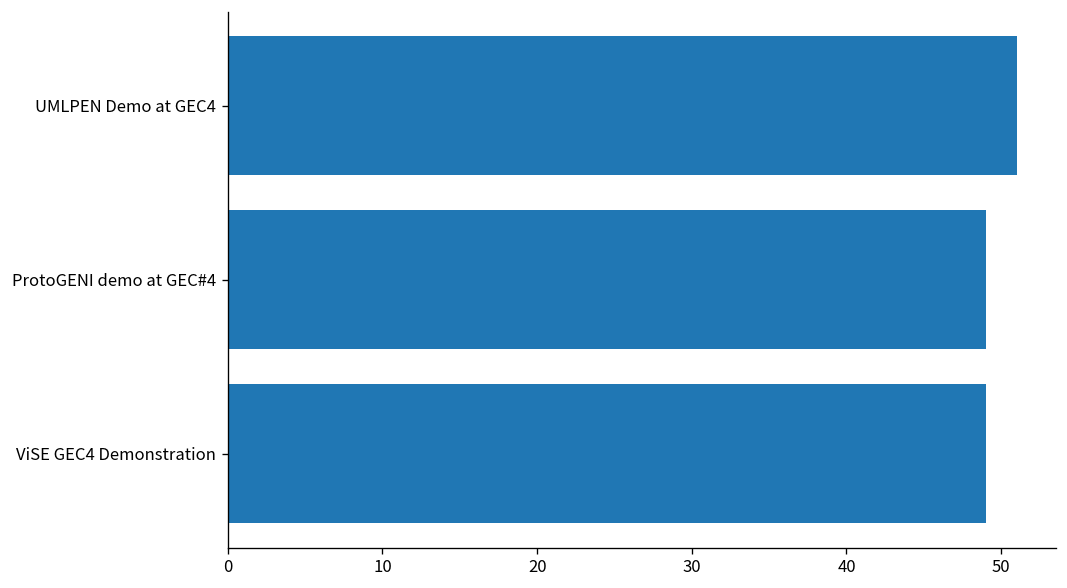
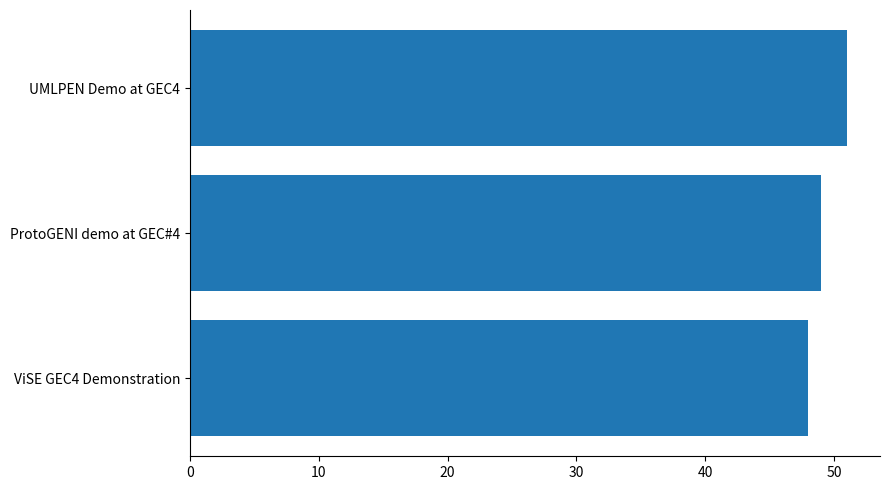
ViSE GEC4 Demonstration: 49 -> 48
